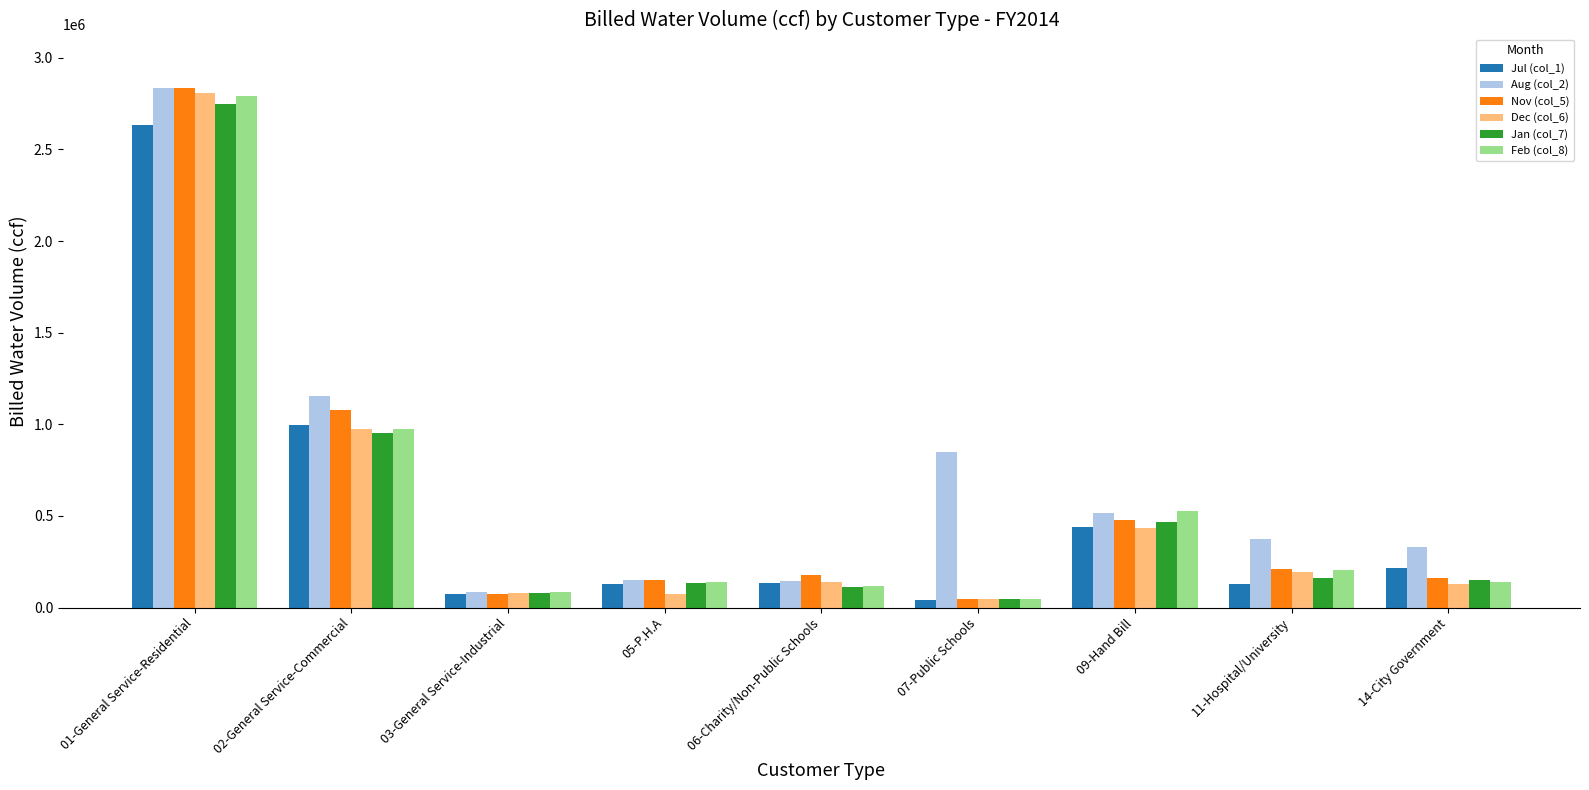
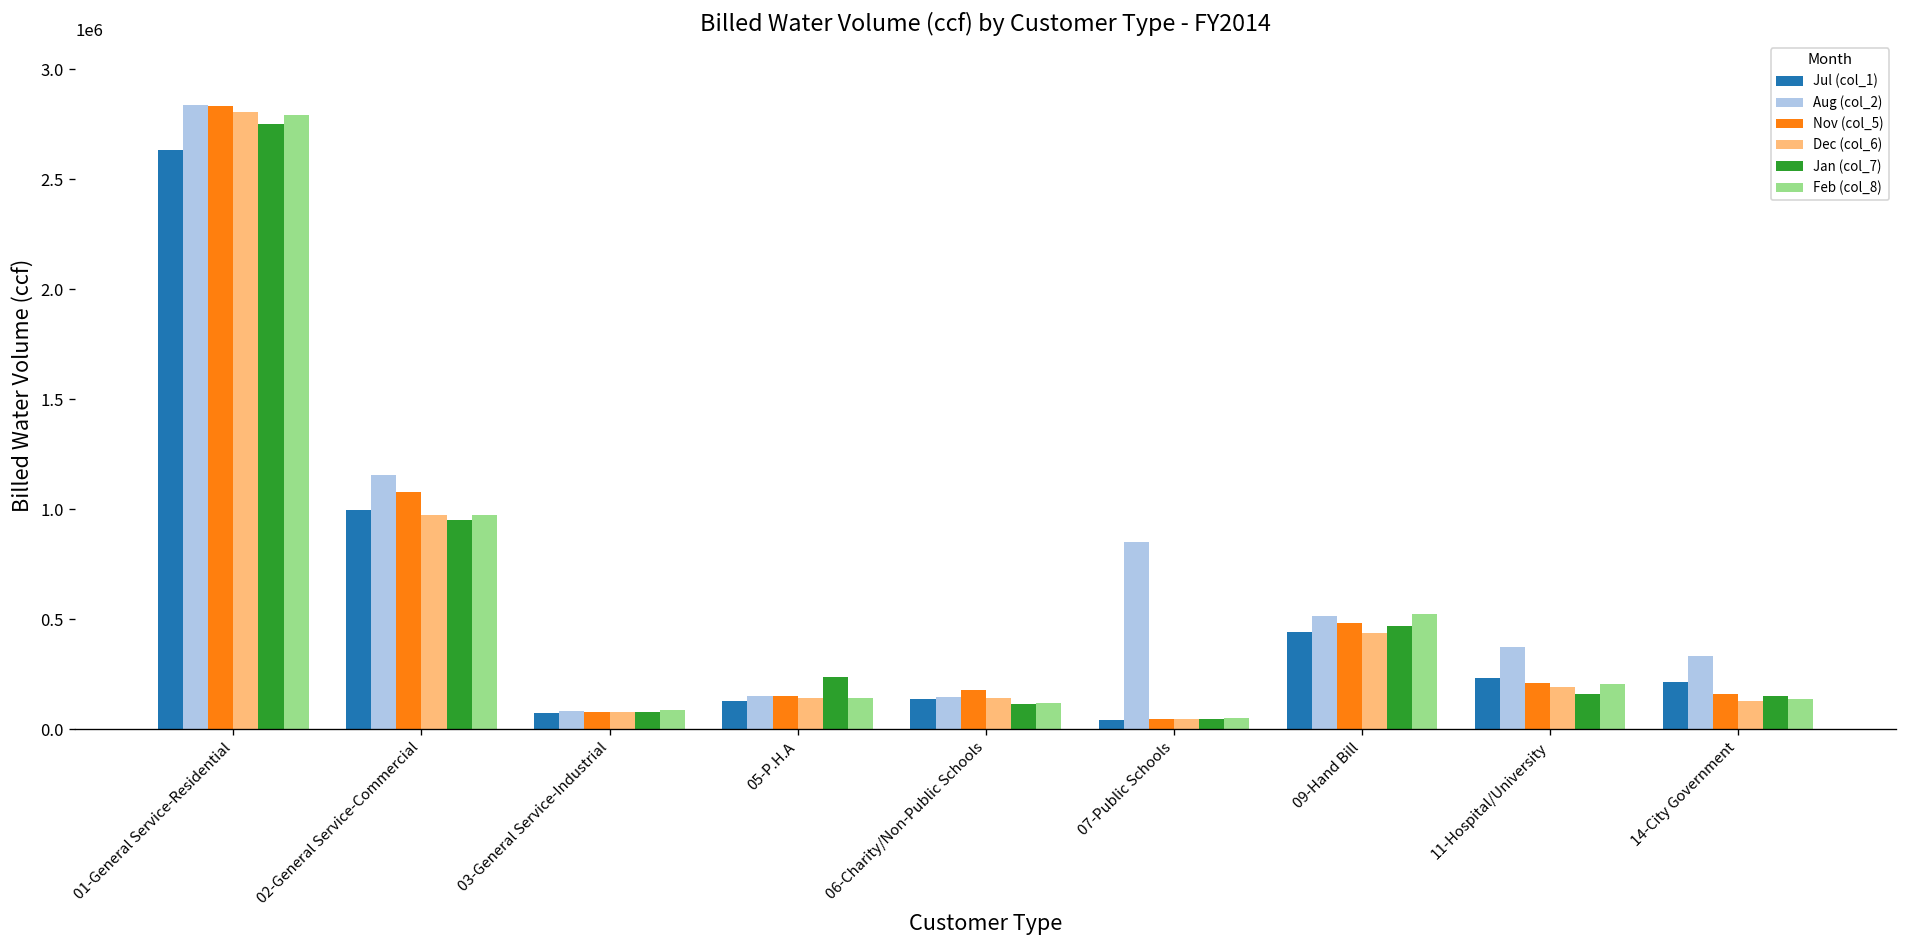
Dec (col_6), 05-P.H.A: 70000 -> 140000
Jan (col_7), 05-P.H.A: 140000 -> 230000
Jul (col_1), 11-Hospital/University: 130000 -> 230000
